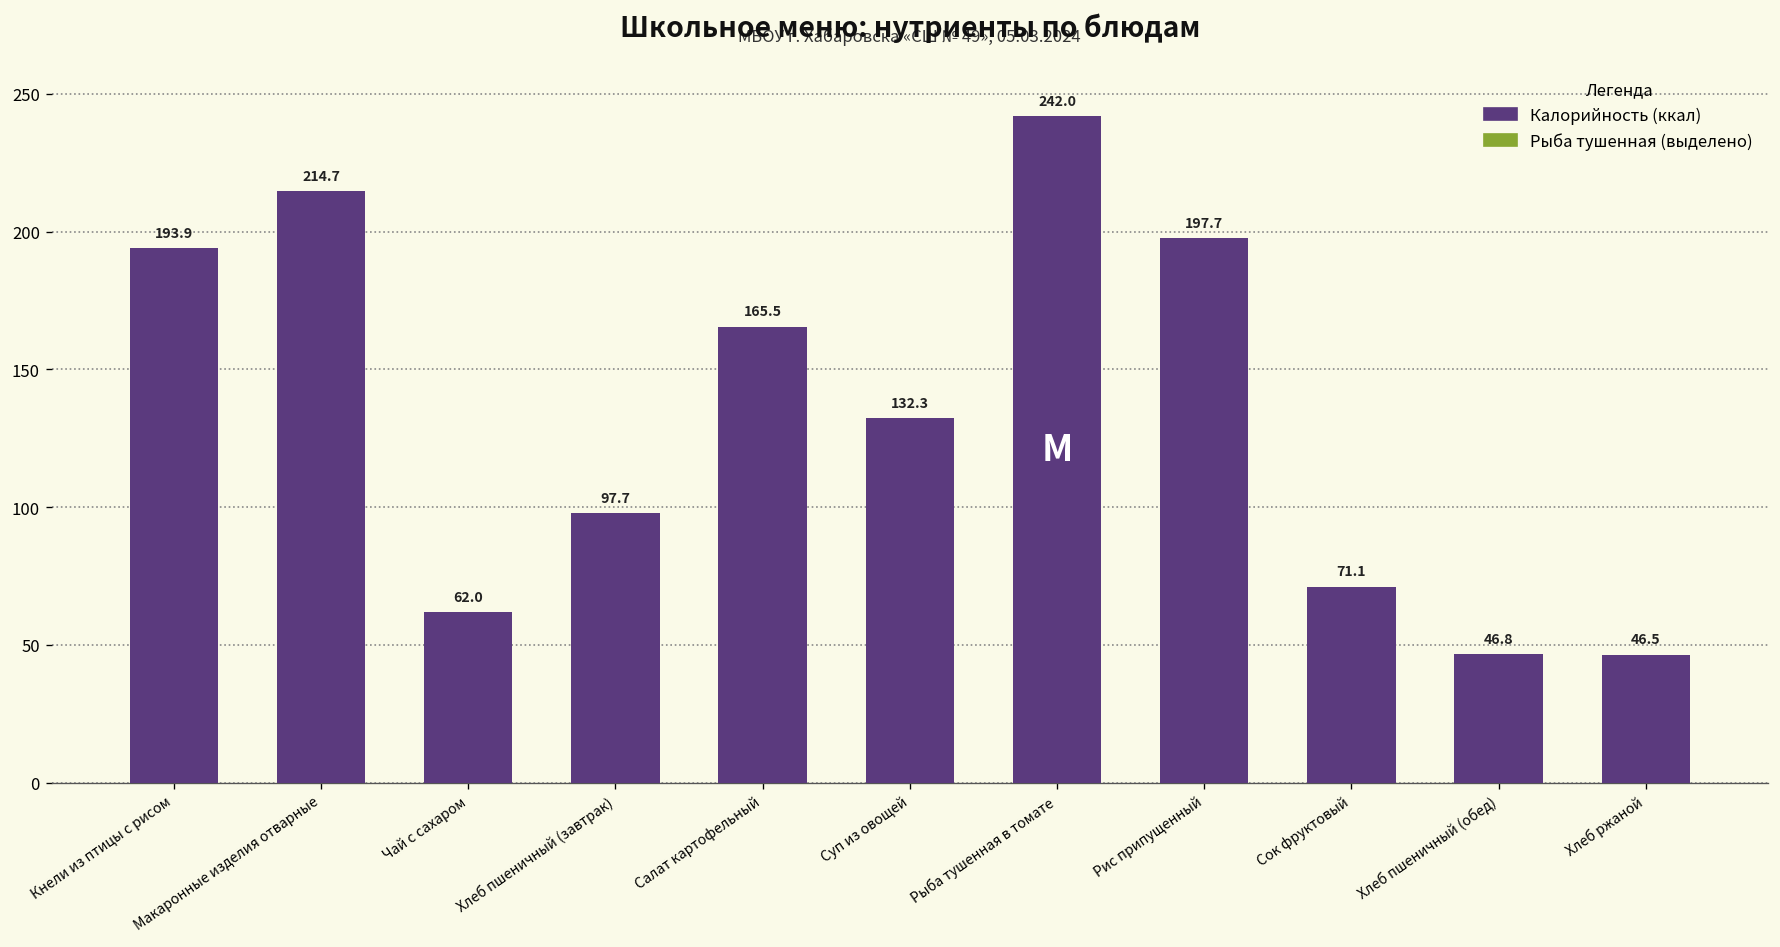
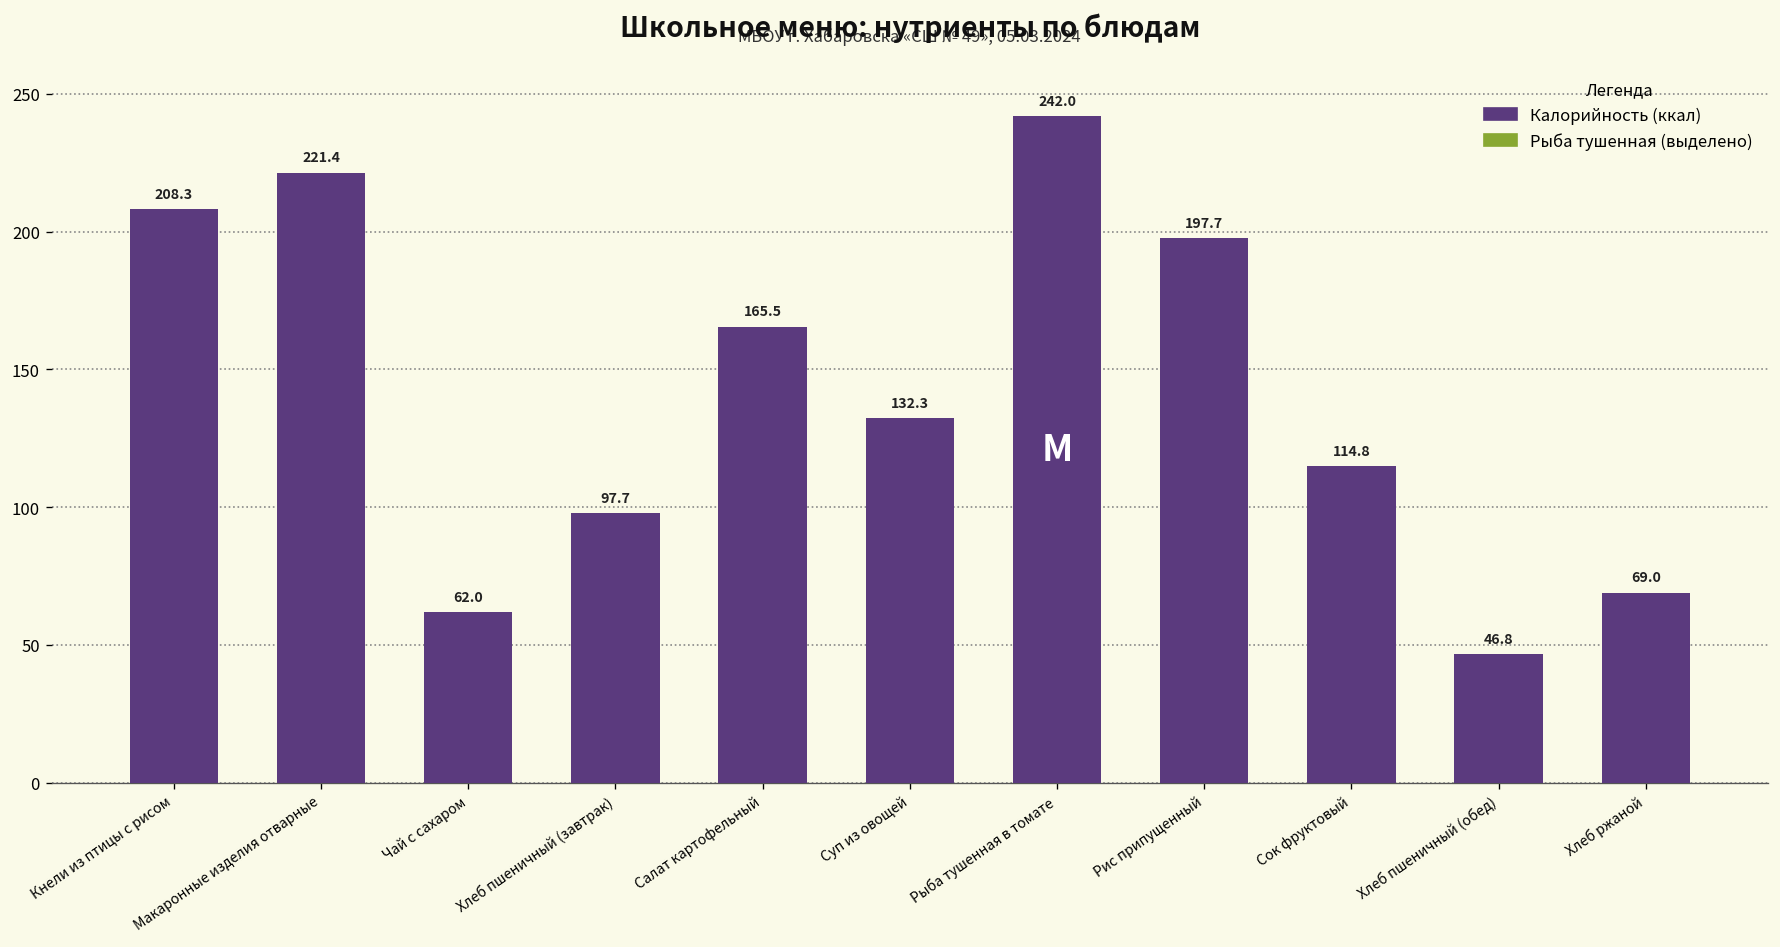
Кнели из птицы с рисом: 193.9 -> 208.3
Макаронные изделия отварные: 214.7 -> 221.4
Сок фруктовый: 71.1 -> 114.8
Хлеб ржаной: 46.5 -> 69.0
